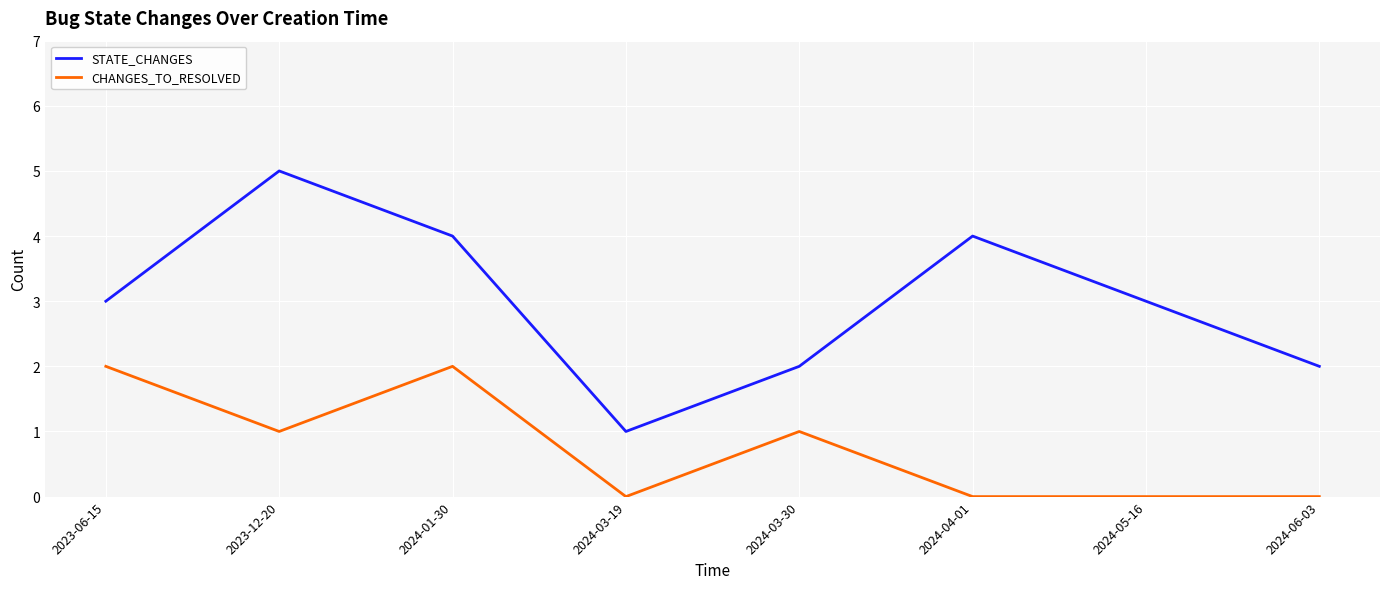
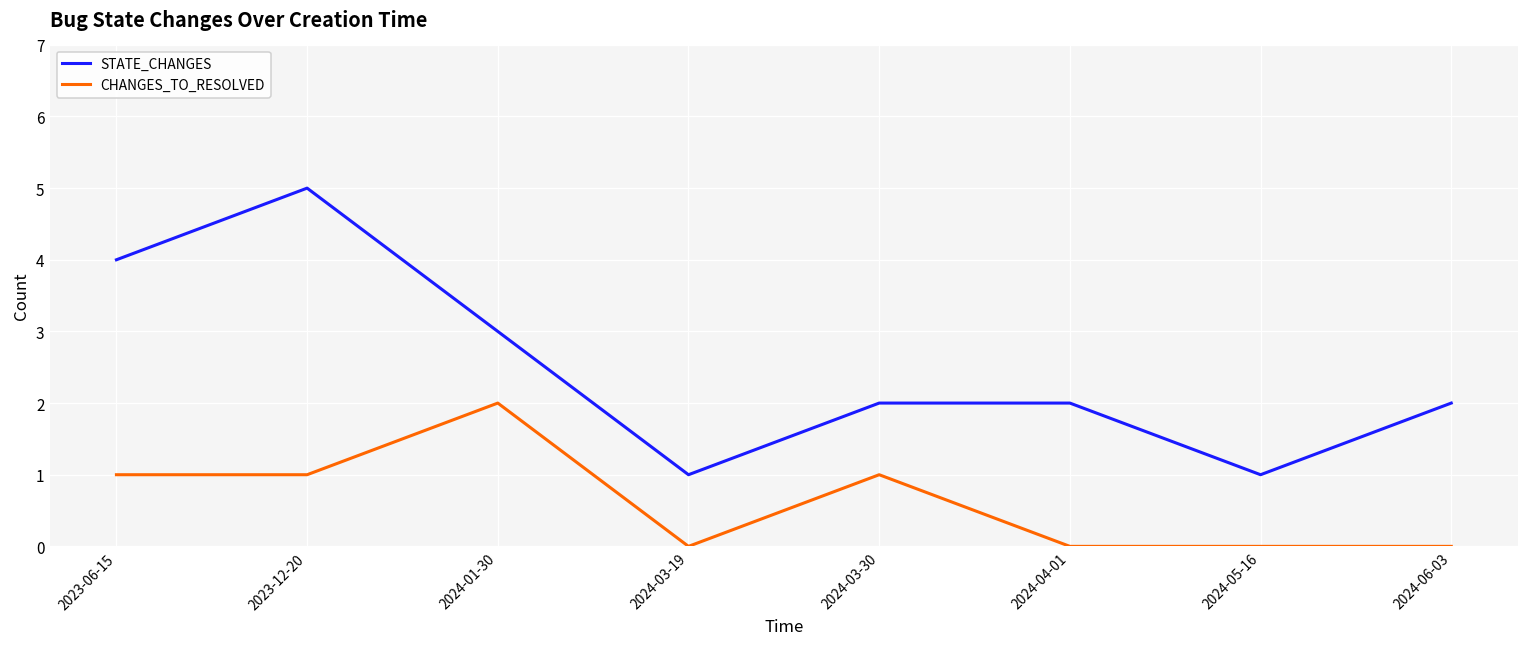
STATE_CHANGES, 2023-06-15: 3 -> 4
CHANGES_TO_RESOLVED, 2023-06-15: 2 -> 1
STATE_CHANGES, 2024-01-30: 4 -> 3
STATE_CHANGES, 2024-04-01: 4 -> 2
STATE_CHANGES, 2024-05-16: 3 -> 1
